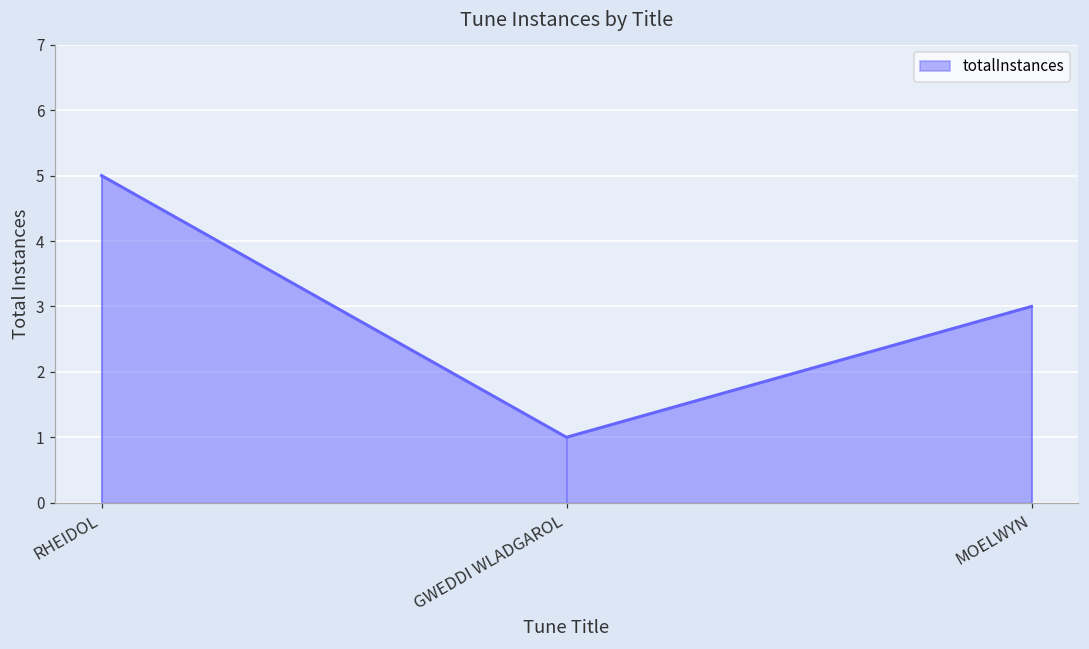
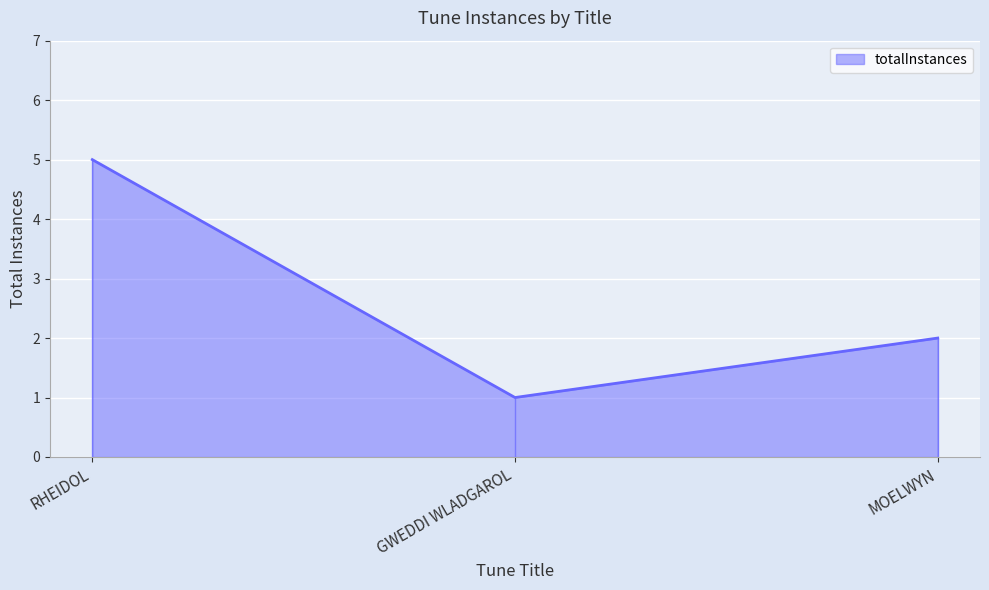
MOELWYN: 3 -> 2
